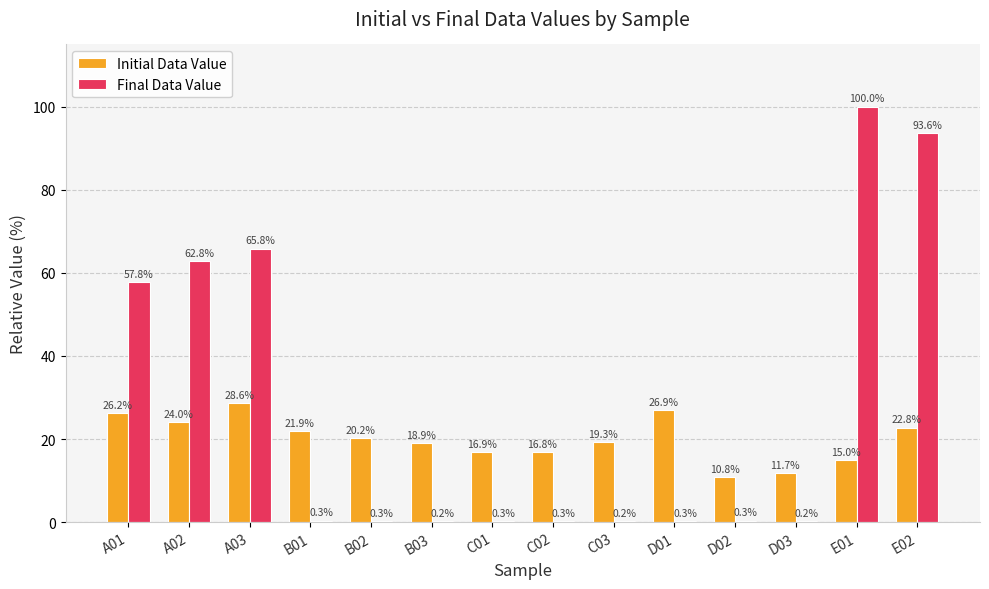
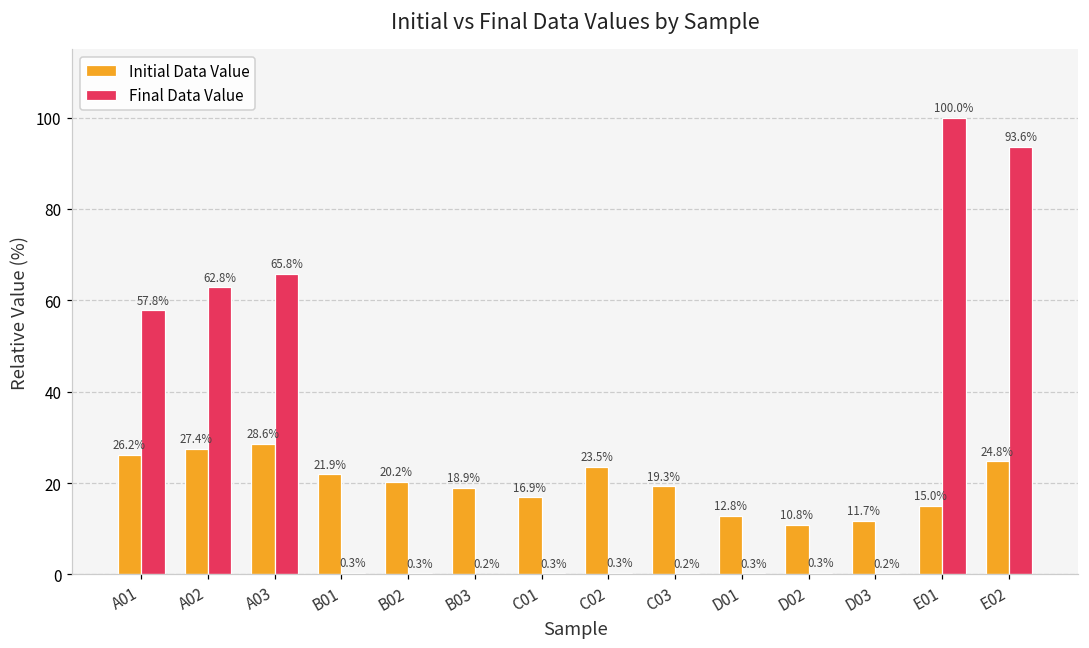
Initial Data Value, A02: 24.0% -> 27.4%
Initial Data Value, C02: 16.8% -> 23.5%
Initial Data Value, D01: 26.9% -> 12.8%
Initial Data Value, E02: 22.8% -> 24.8%
